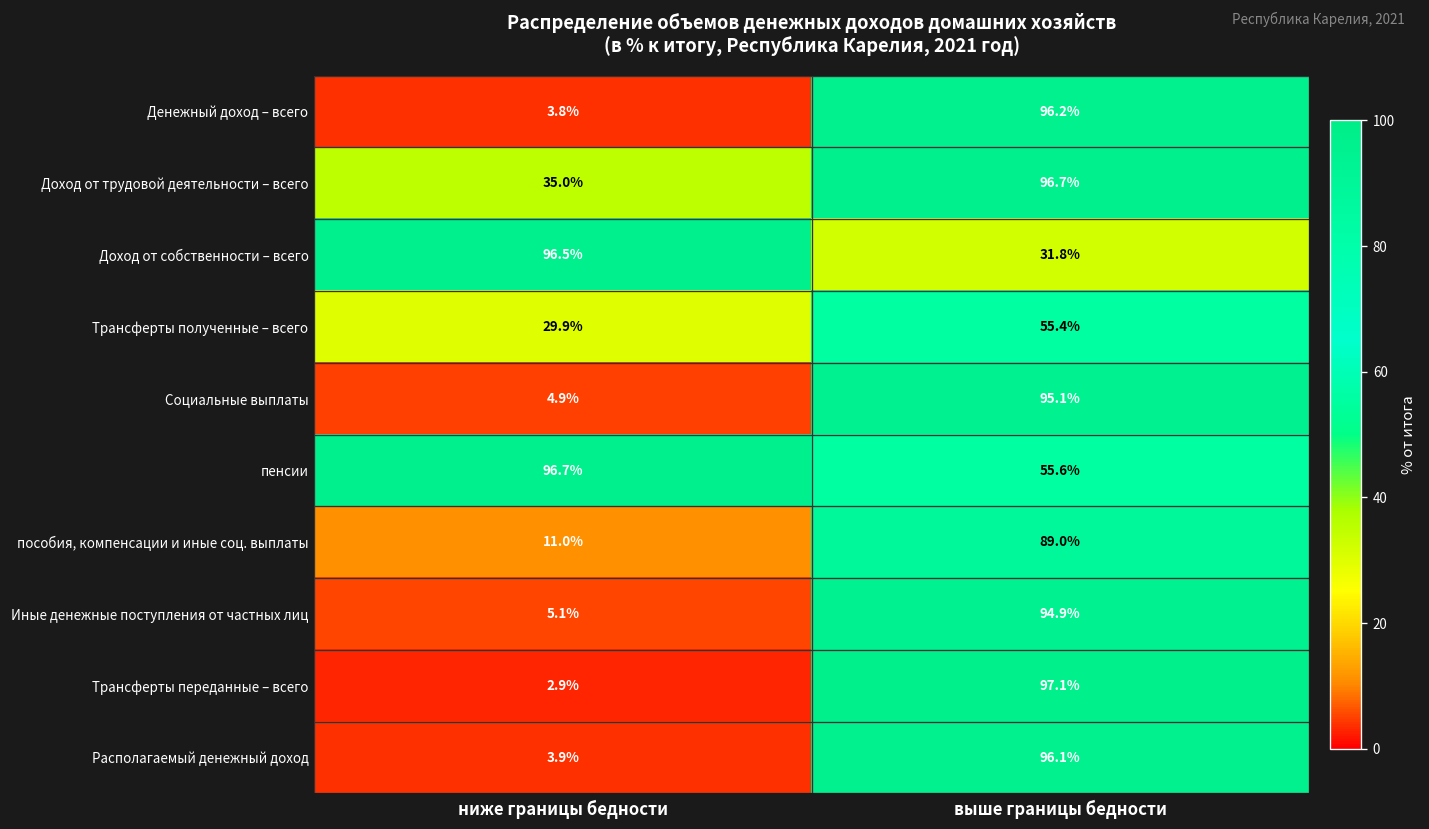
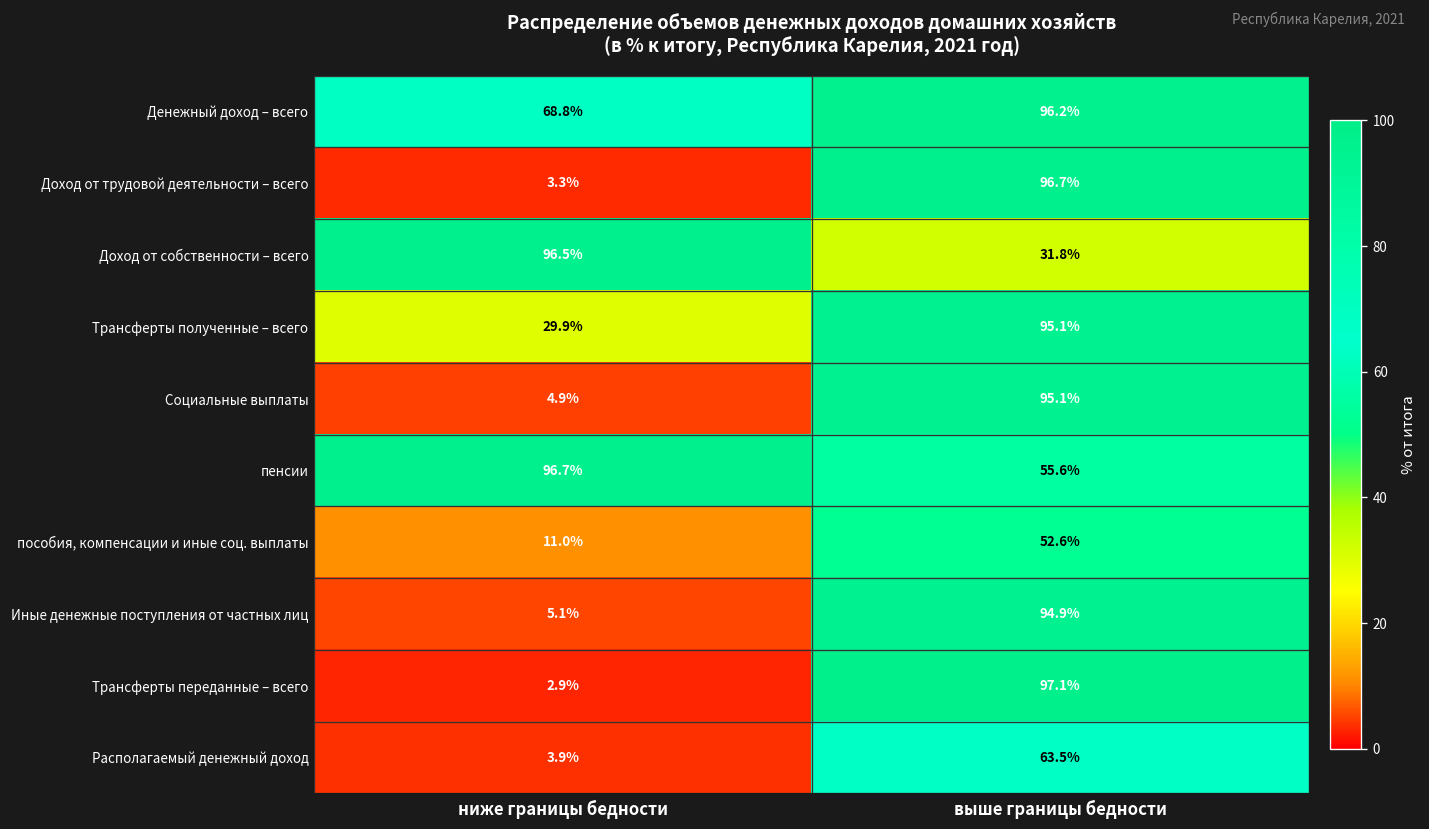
Денежный доход – всего, ниже границы бедности: 3.8% -> 68.8%
Доход от трудовой деятельности – всего, ниже границы бедности: 35.0% -> 3.3%
Трансферты полученные – всего, выше границы бедности: 55.4% -> 95.1%
пособия, компенсации и иные соц. выплаты, выше границы бедности: 89.0% -> 52.6%
Располагаемый денежный доход, выше границы бедности: 96.1% -> 63.5%
